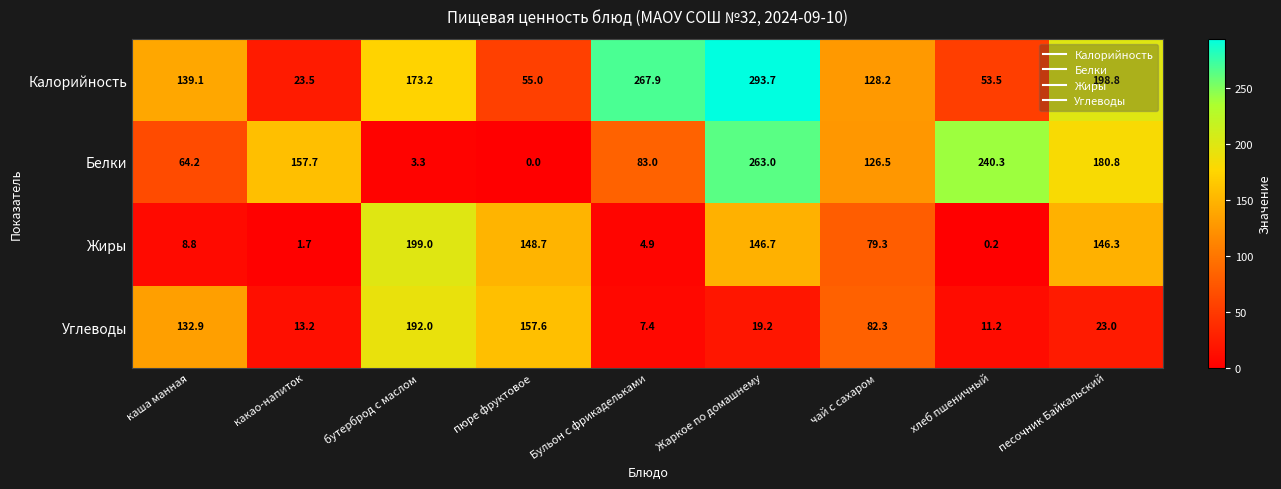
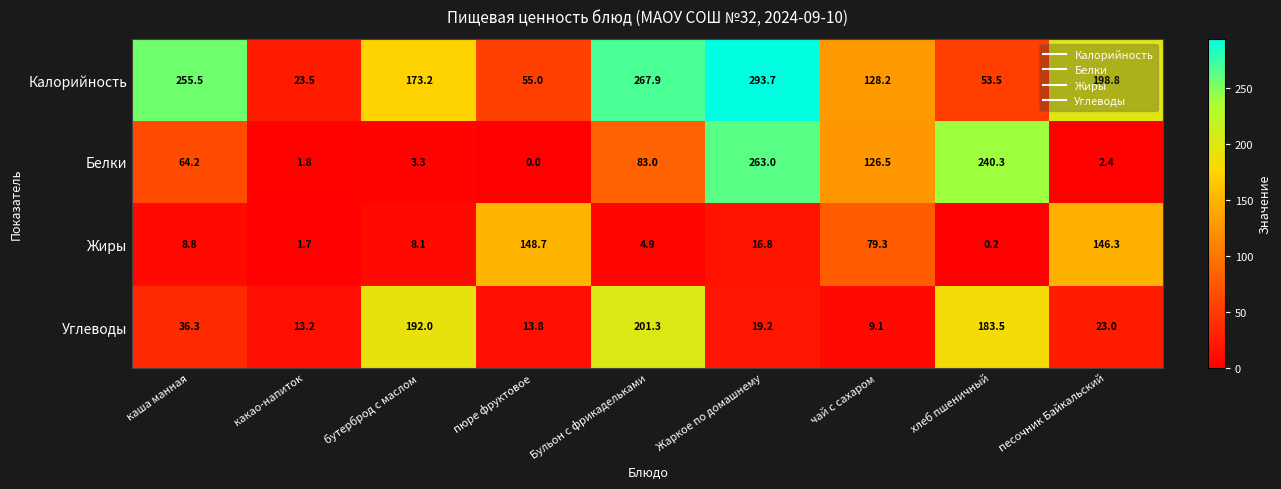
Калорийность, каша манная: 139.1 -> 255.5
Белки, какао-напиток: 157.7 -> 1.8
Белки, песочник Байкальский: 180.8 -> 2.4
Жиры, бутерброд с маслом: 199.0 -> 8.1
Жиры, Жаркое по домашнему: 146.7 -> 16.8
Углеводы, каша манная: 132.9 -> 36.3
Углеводы, пюре фруктовое: 157.6 -> 13.8
Углеводы, Бульон с фрикадельками: 7.4 -> 201.3
Углеводы, чай с сахаром: 82.3 -> 9.1
Углеводы, хлеб пшеничный: 11.2 -> 183.5
